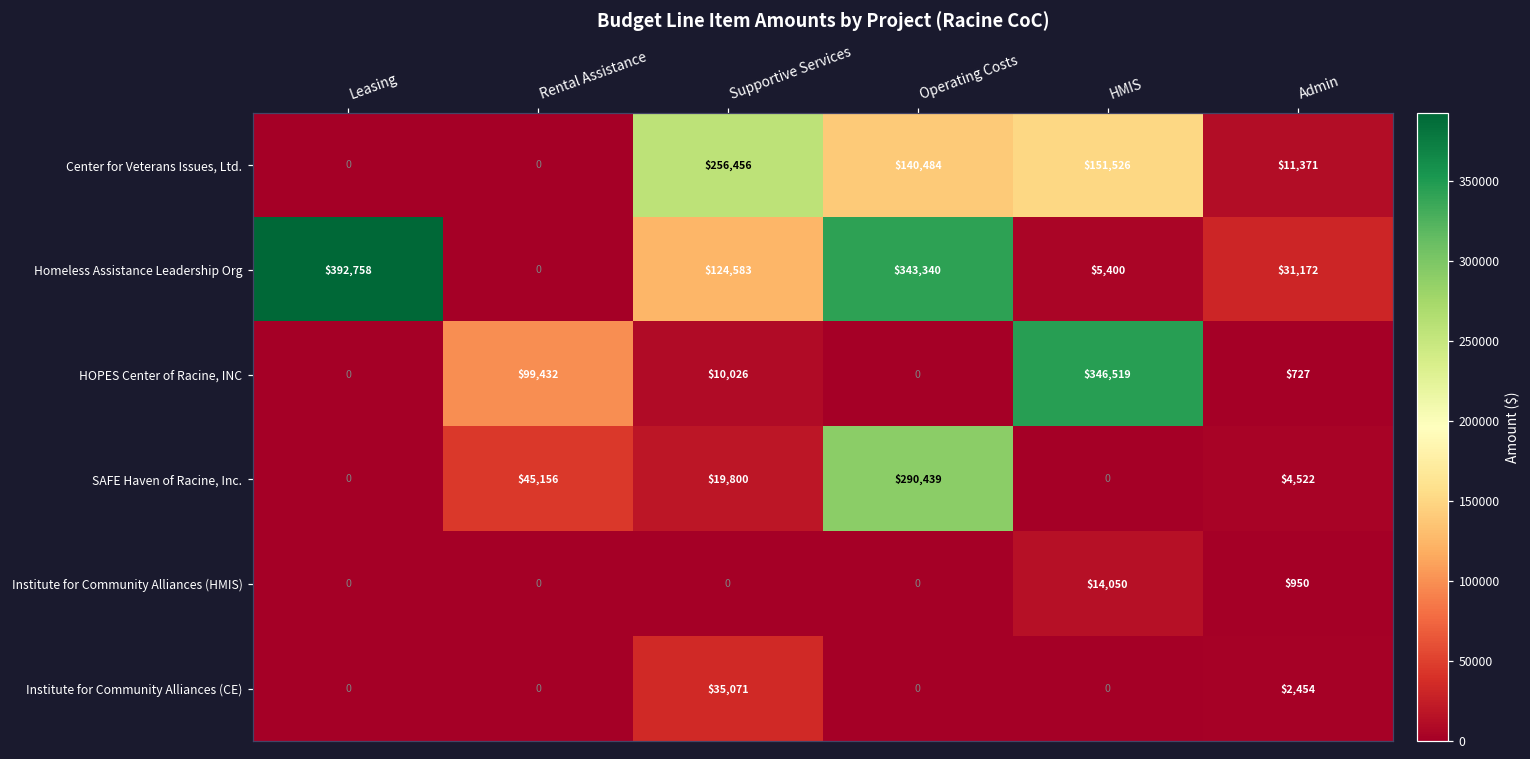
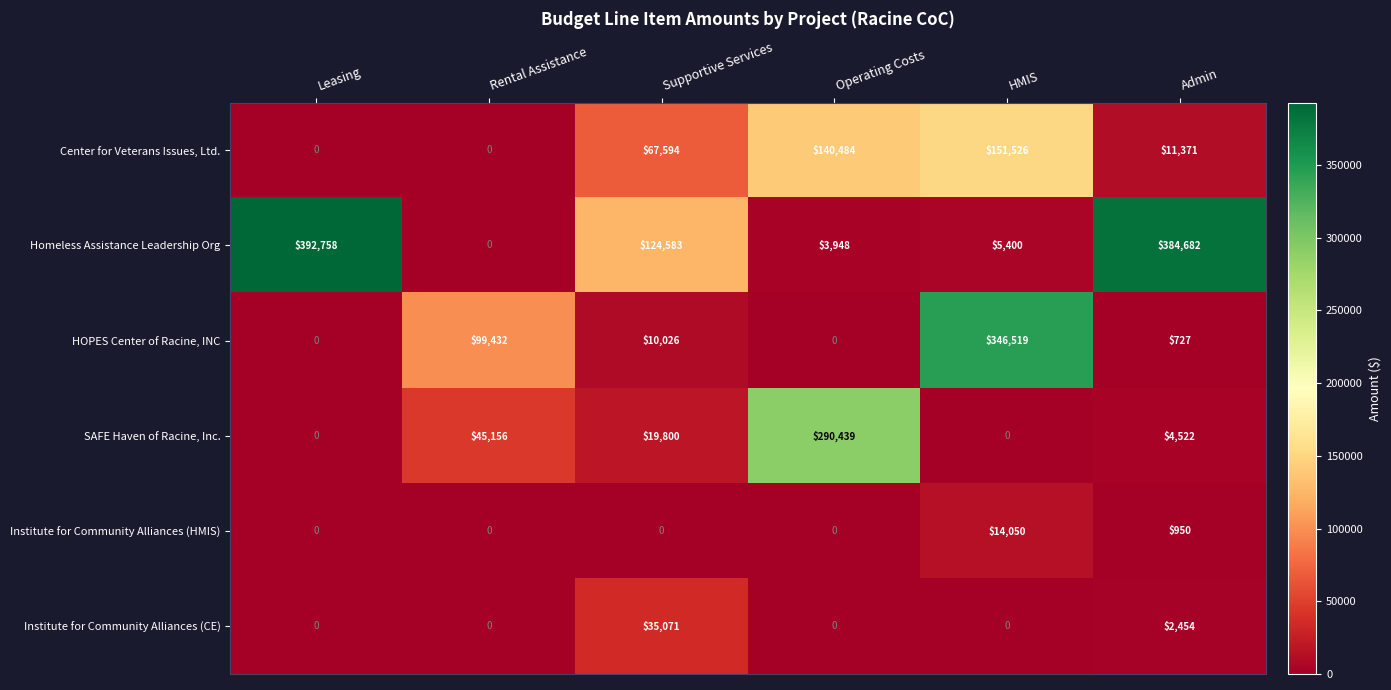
Center for Veterans Issues, Ltd., Supportive Services: $256,456 -> $67,594
Homeless Assistance Leadership Org, Operating Costs: $343,340 -> $3,948
Homeless Assistance Leadership Org, Admin: $31,172 -> $384,682
